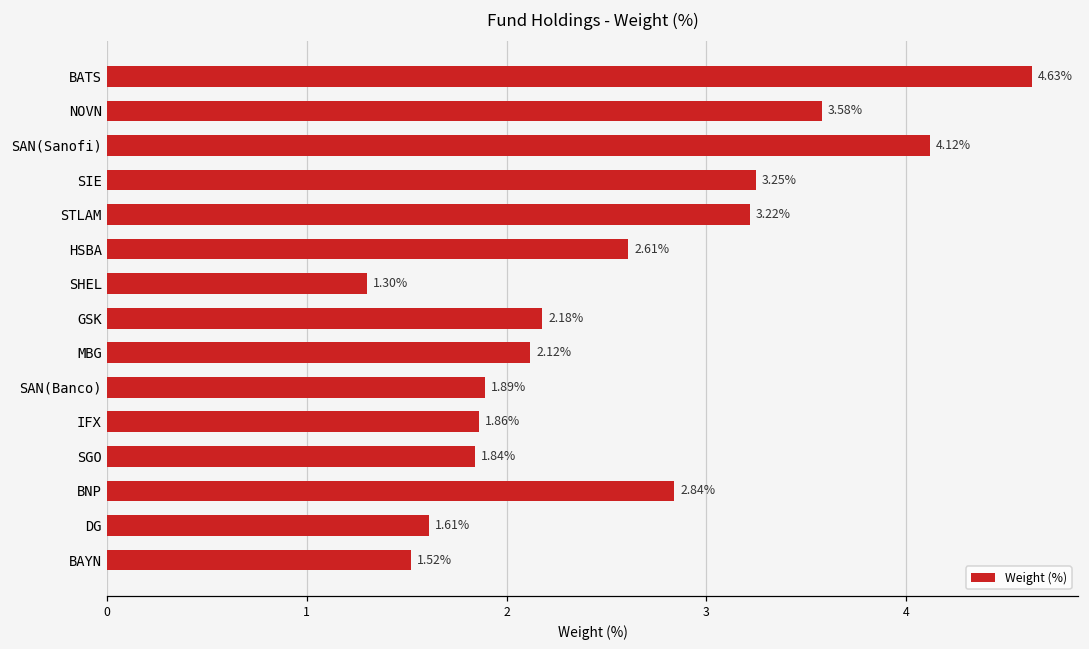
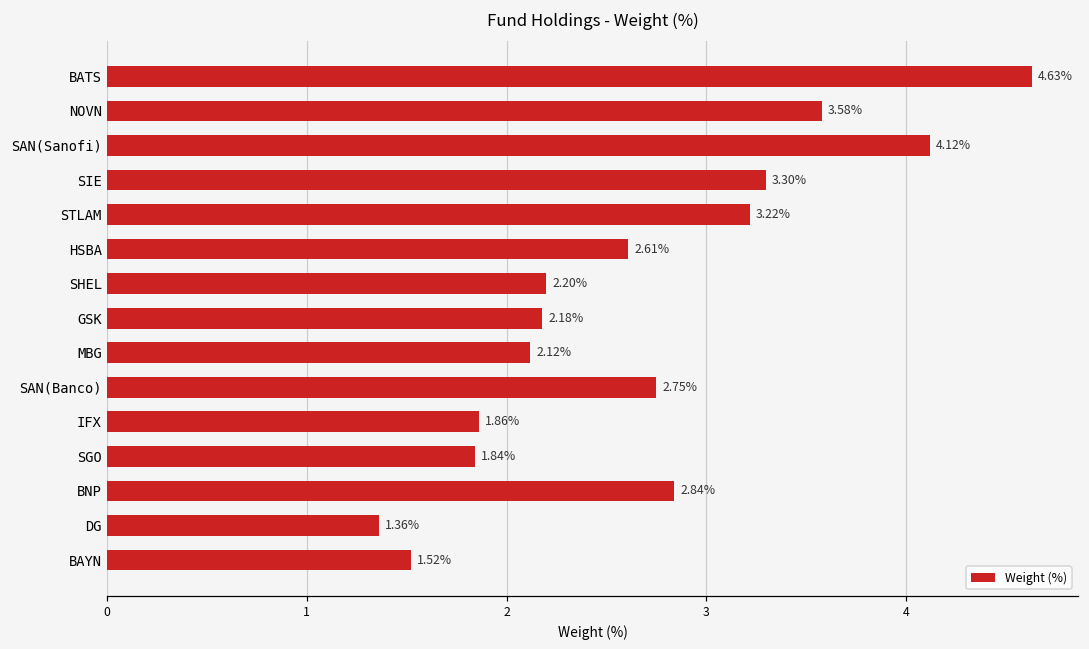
SIE: 3.25% -> 3.30%
SHEL: 1.30% -> 2.20%
SAN(Banco): 1.89% -> 2.75%
DG: 1.61% -> 1.36%
